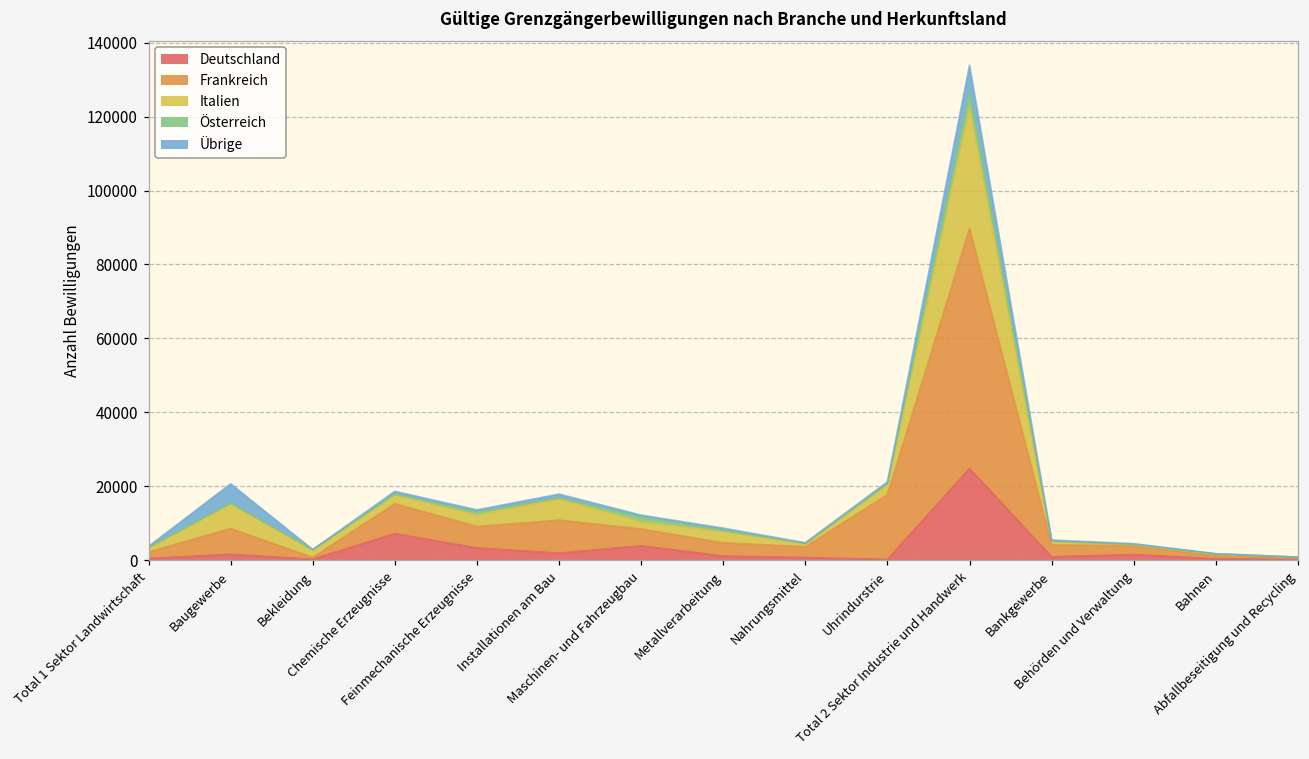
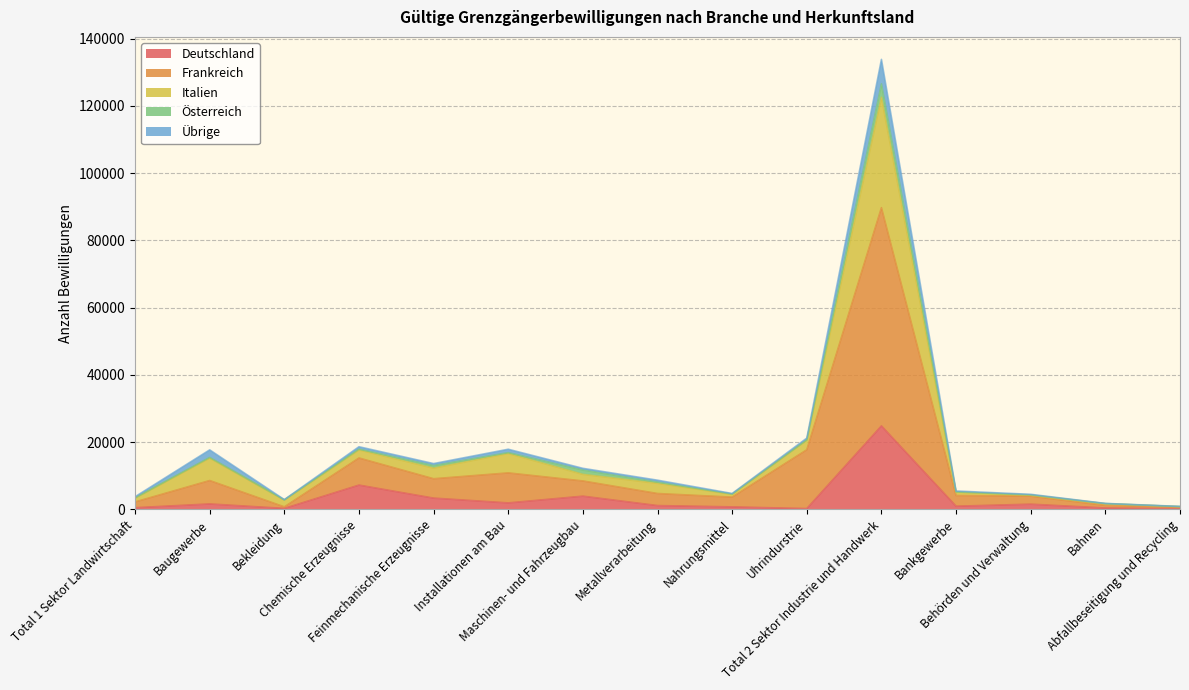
Übrige, Baugewerbe: 5000 -> 2000
